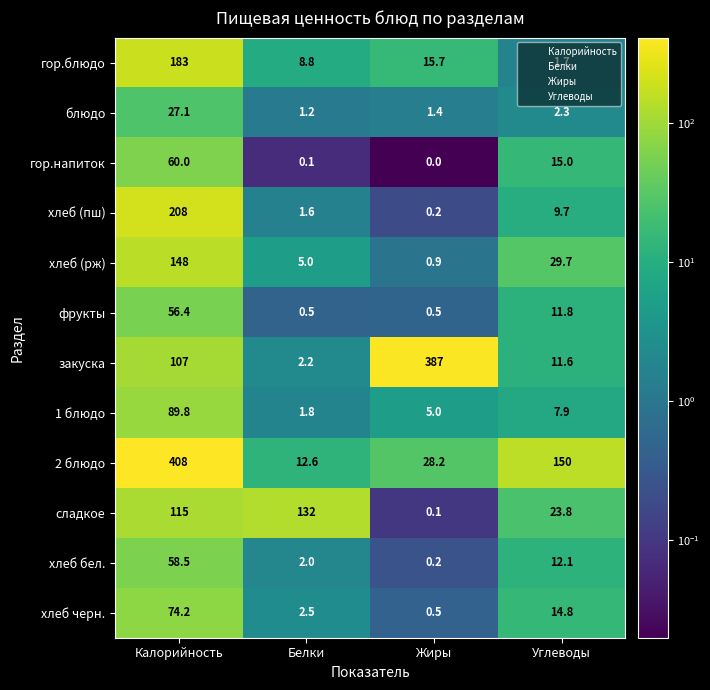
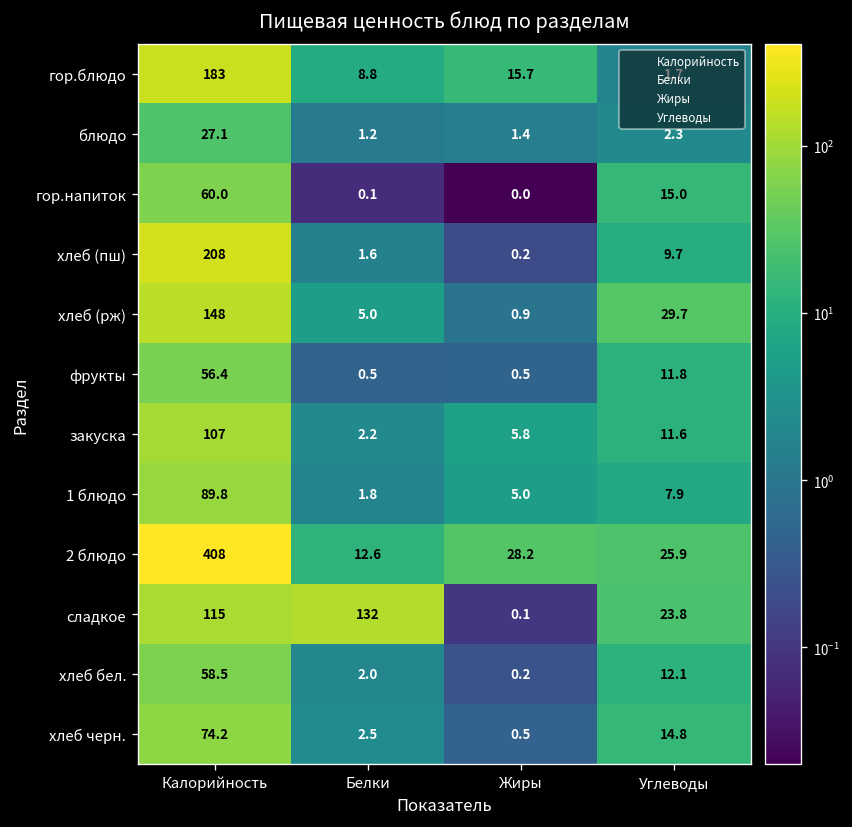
закуска, Жиры: 387 -> 5.8
2 блюдо, Углеводы: 150 -> 25.9
